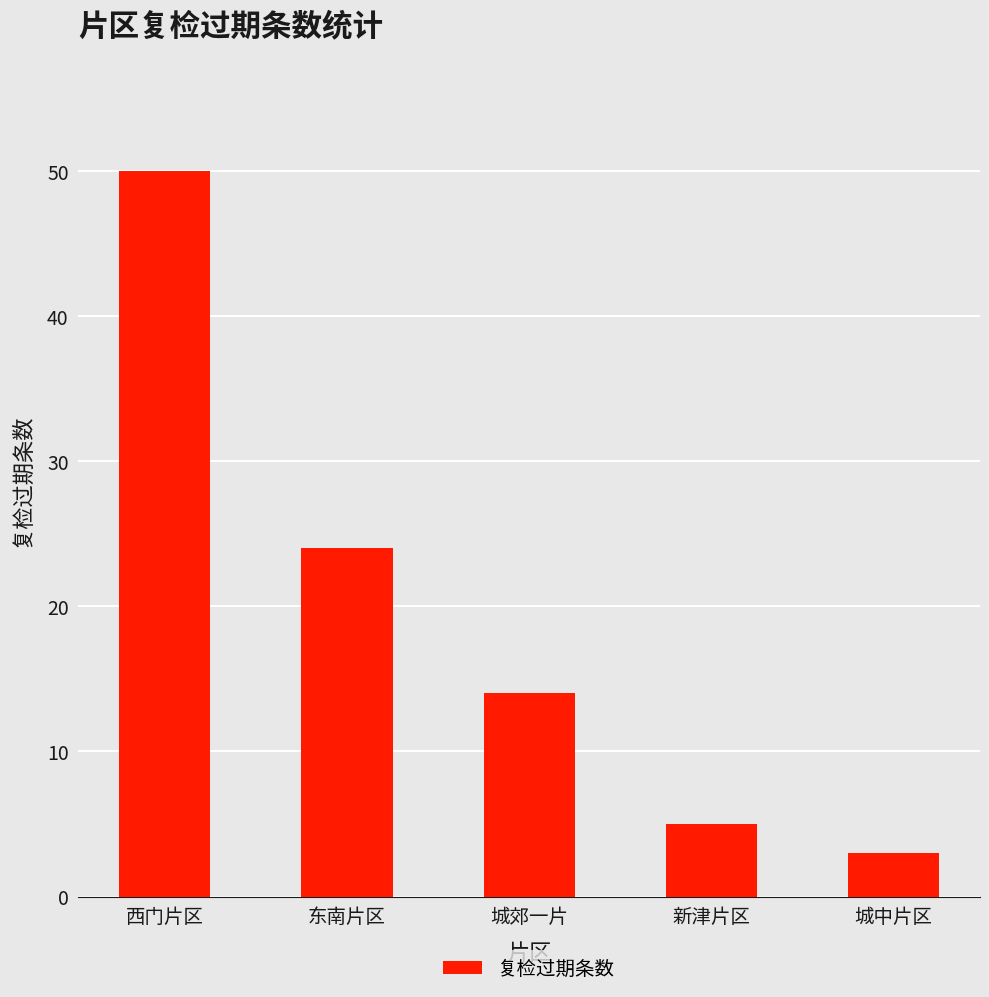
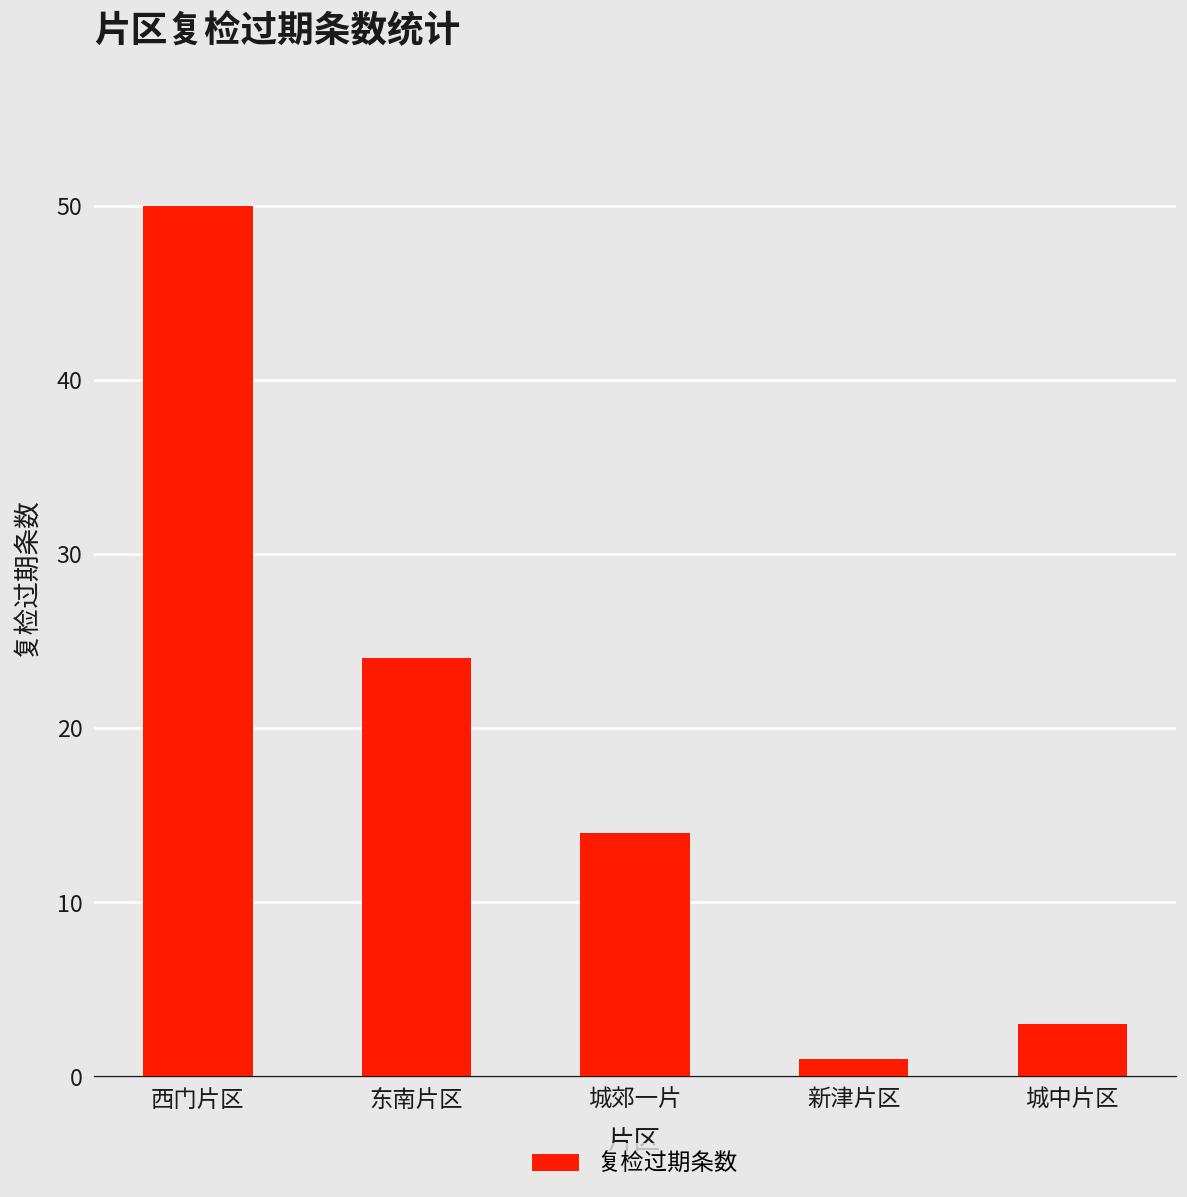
新津片区: 5 -> 1
